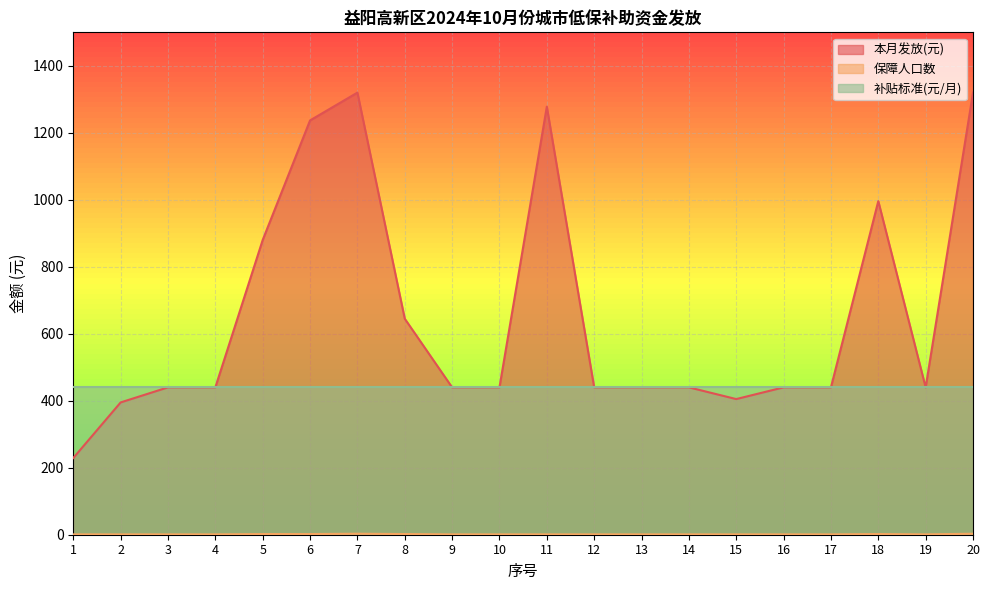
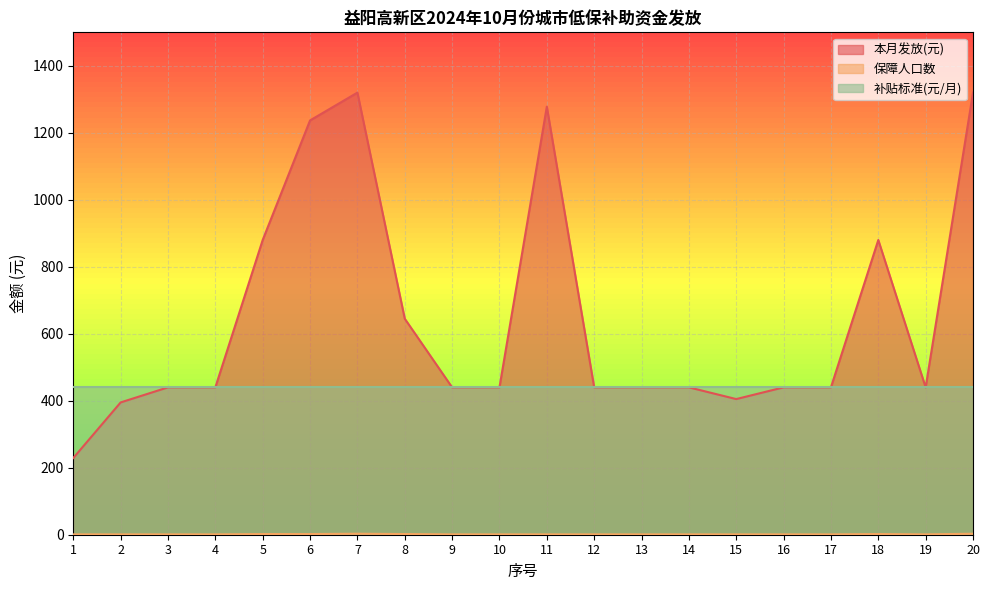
本月发放(元), 18: 1000 -> 880
